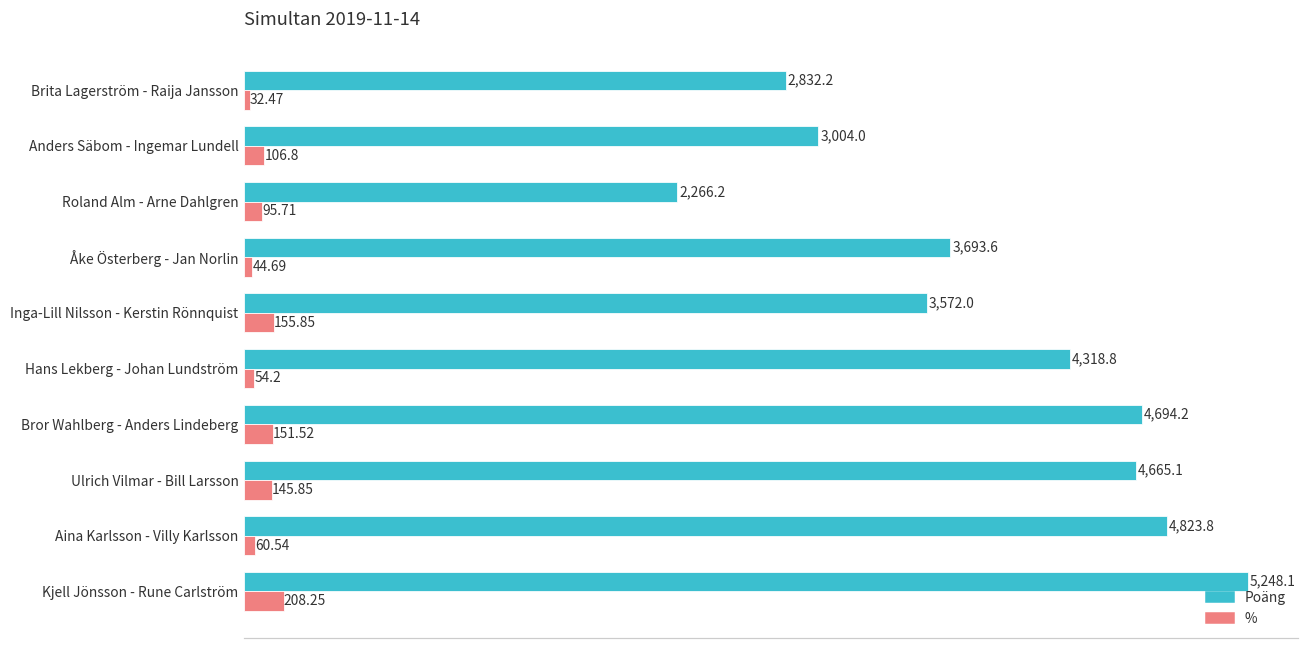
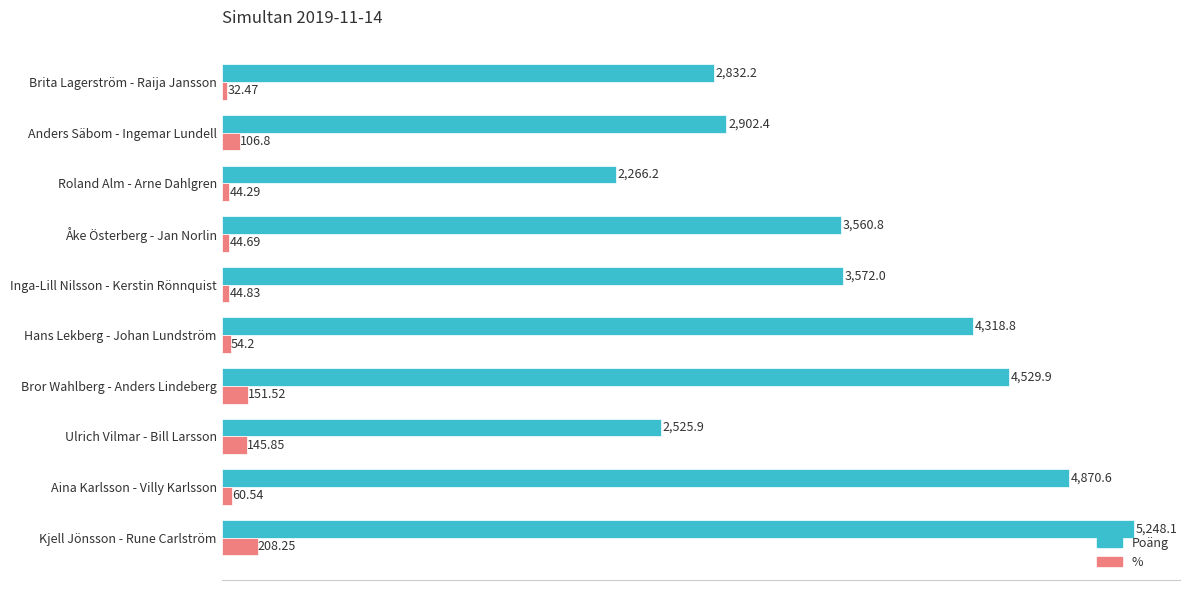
Poäng, Anders Säbom - Ingemar Lundell: 3,004.0 -> 2,902.4
%, Roland Alm - Arne Dahlgren: 95.71 -> 44.29
Poäng, Åke Österberg - Jan Norlin: 3,693.6 -> 3,560.8
%, Inga-Lill Nilsson - Kerstin Rönnquist: 155.85 -> 44.83
Poäng, Bror Wahlberg - Anders Lindeberg: 4,694.2 -> 4,529.9
Poäng, Ulrich Vilmar - Bill Larsson: 4,665.1 -> 2,525.9
Poäng, Aina Karlsson - Villy Karlsson: 4,823.8 -> 4,870.6
